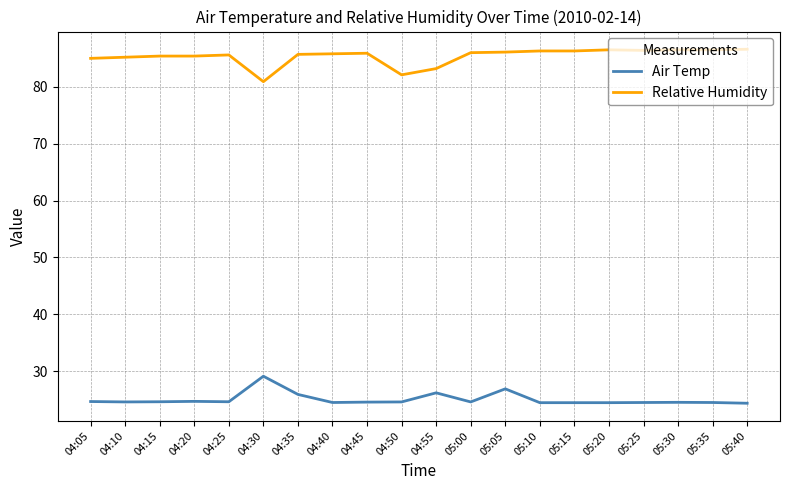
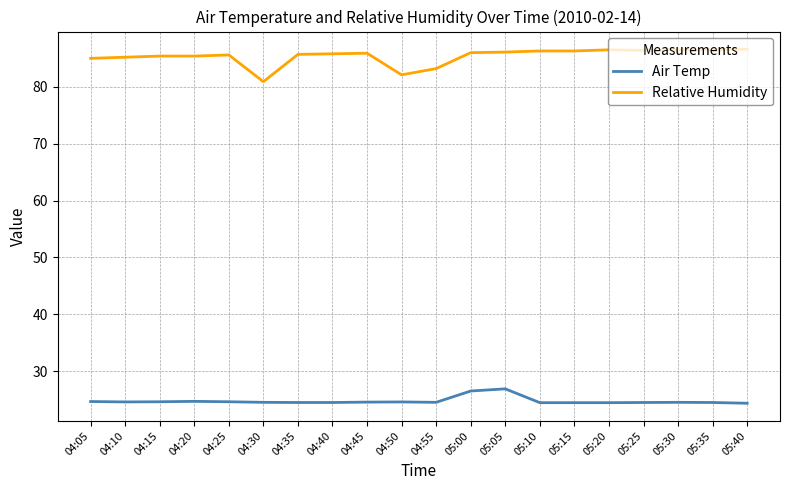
Air Temp, 04:30: 29 -> 25
Air Temp, 04:35: 26 -> 24
Air Temp, 04:55: 26 -> 25
Air Temp, 05:00: 25 -> 27
